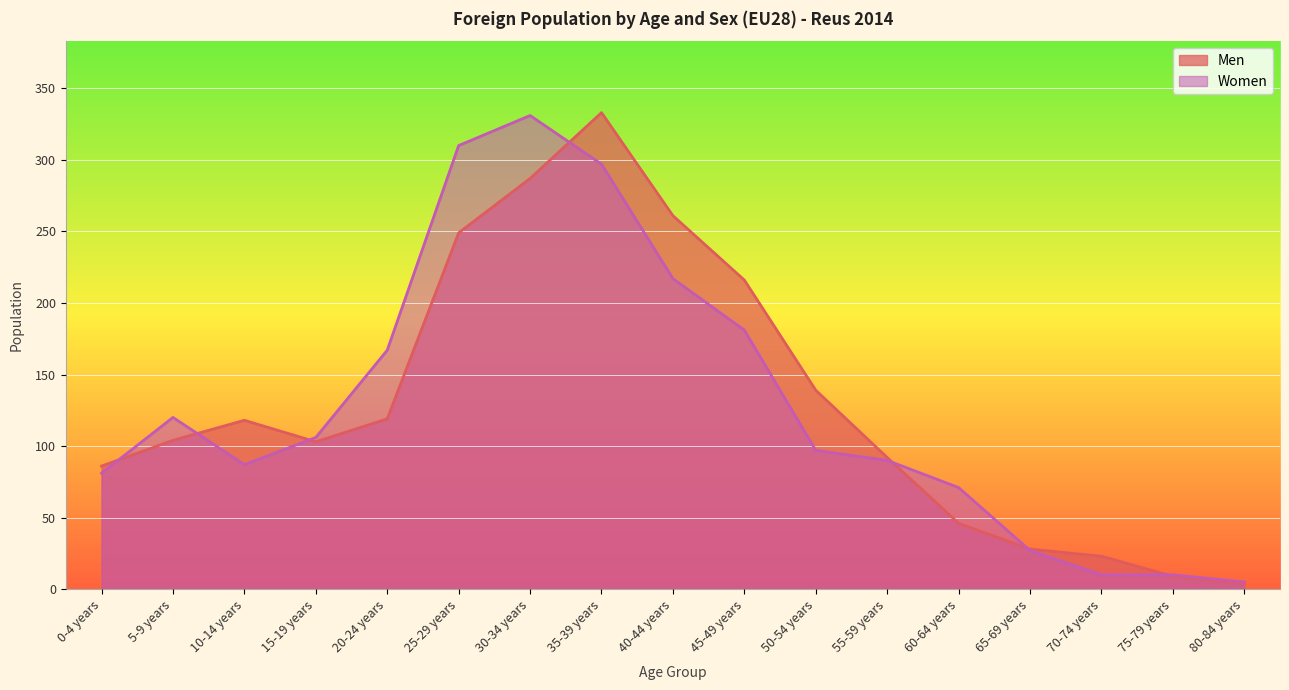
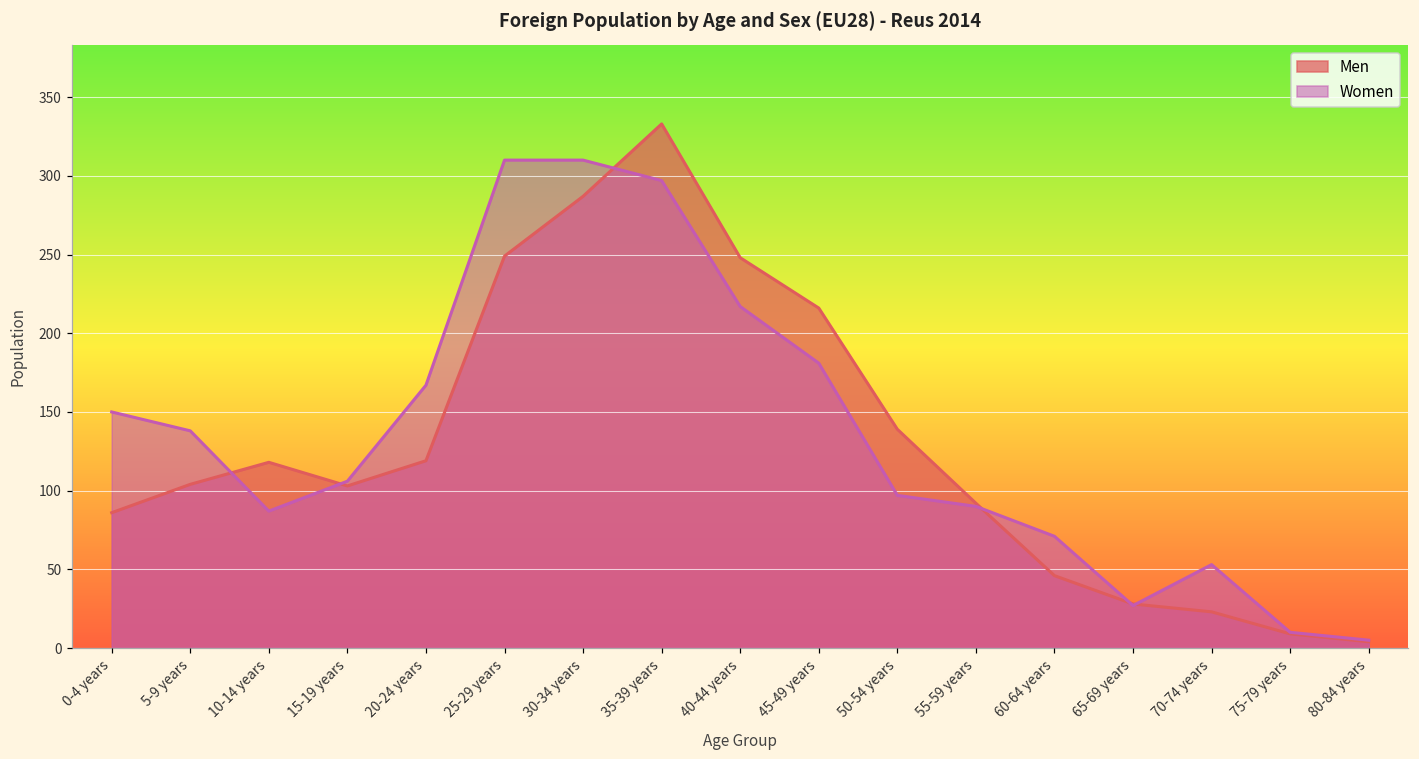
Women, 0-4 years: 81 -> 150
Women, 5-9 years: 120 -> 138
Women, 30-34 years: 331 -> 310
Men, 40-44 years: 261 -> 248
Women, 70-74 years: 10 -> 53
